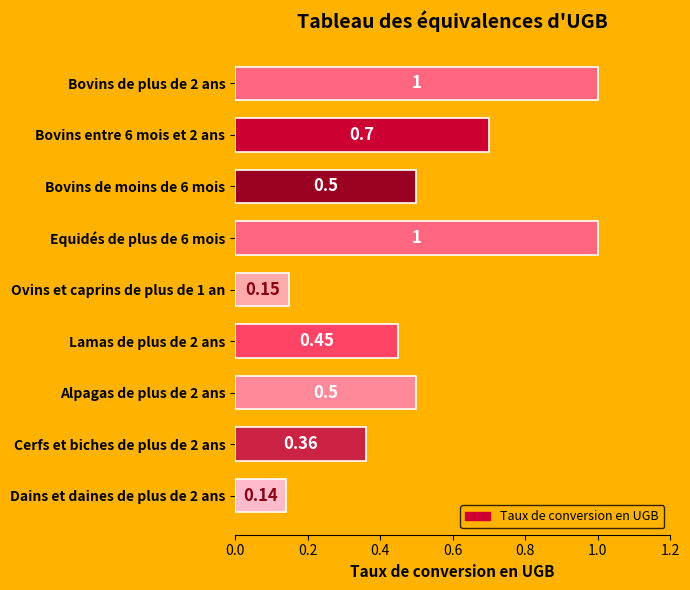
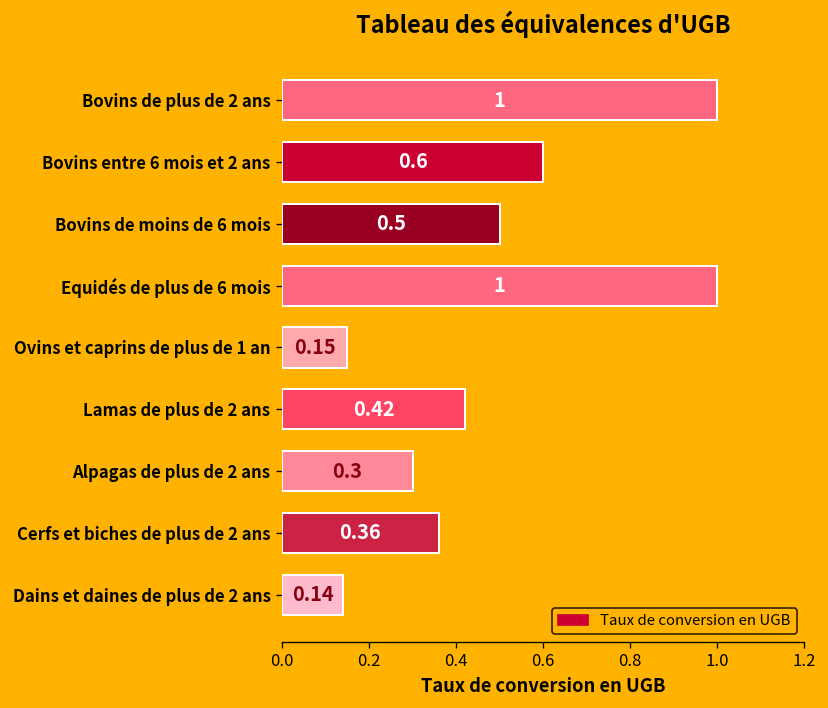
Bovins entre 6 mois et 2 ans: 0.7 -> 0.6
Lamas de plus de 2 ans: 0.45 -> 0.42
Alpagas de plus de 2 ans: 0.5 -> 0.3
